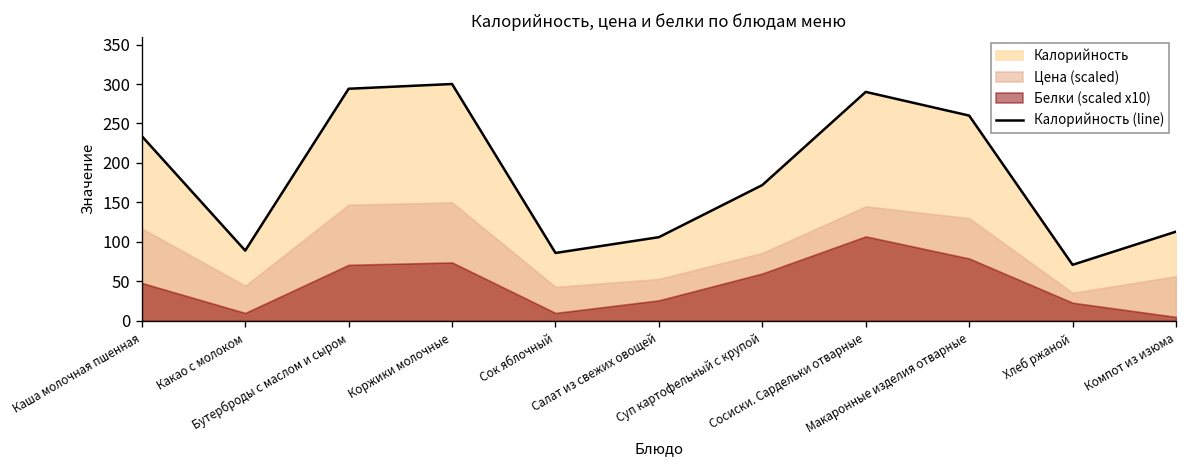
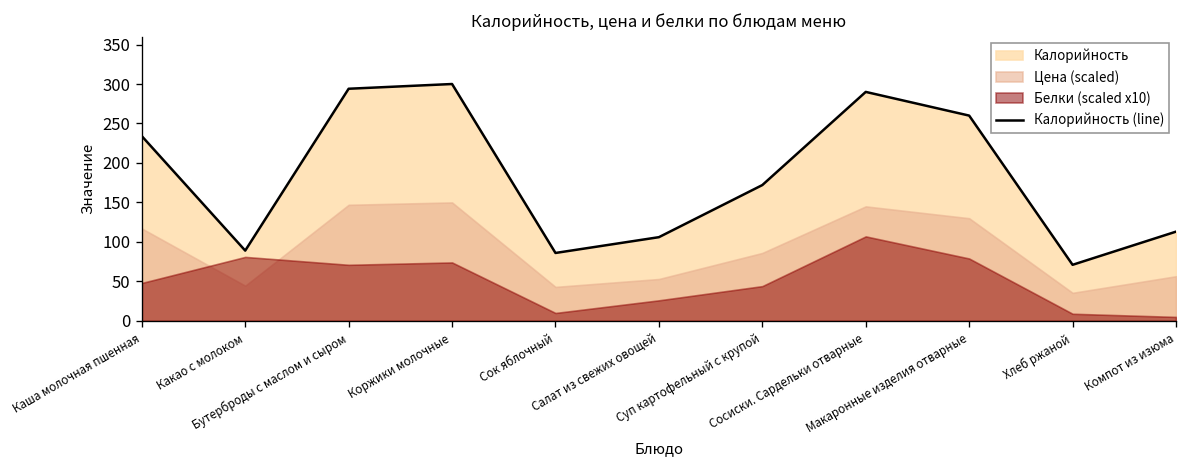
Белки (scaled x10), Какао с молоком: 10 -> 80
Белки (scaled x10), Суп картофельный с крупой: 60 -> 40
Белки (scaled x10), Хлеб ржаной: 20 -> 10
